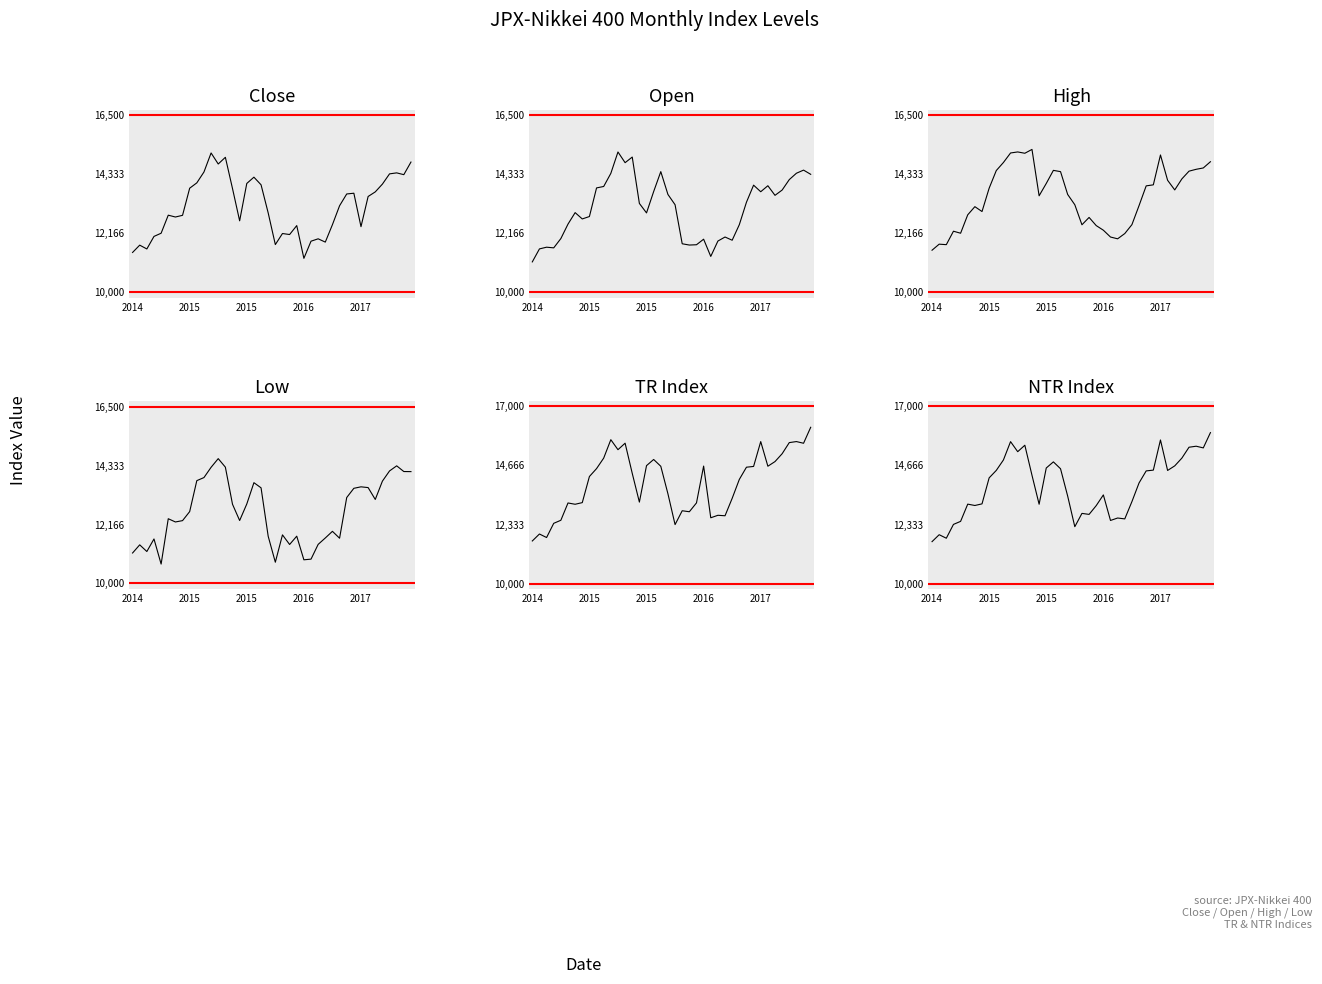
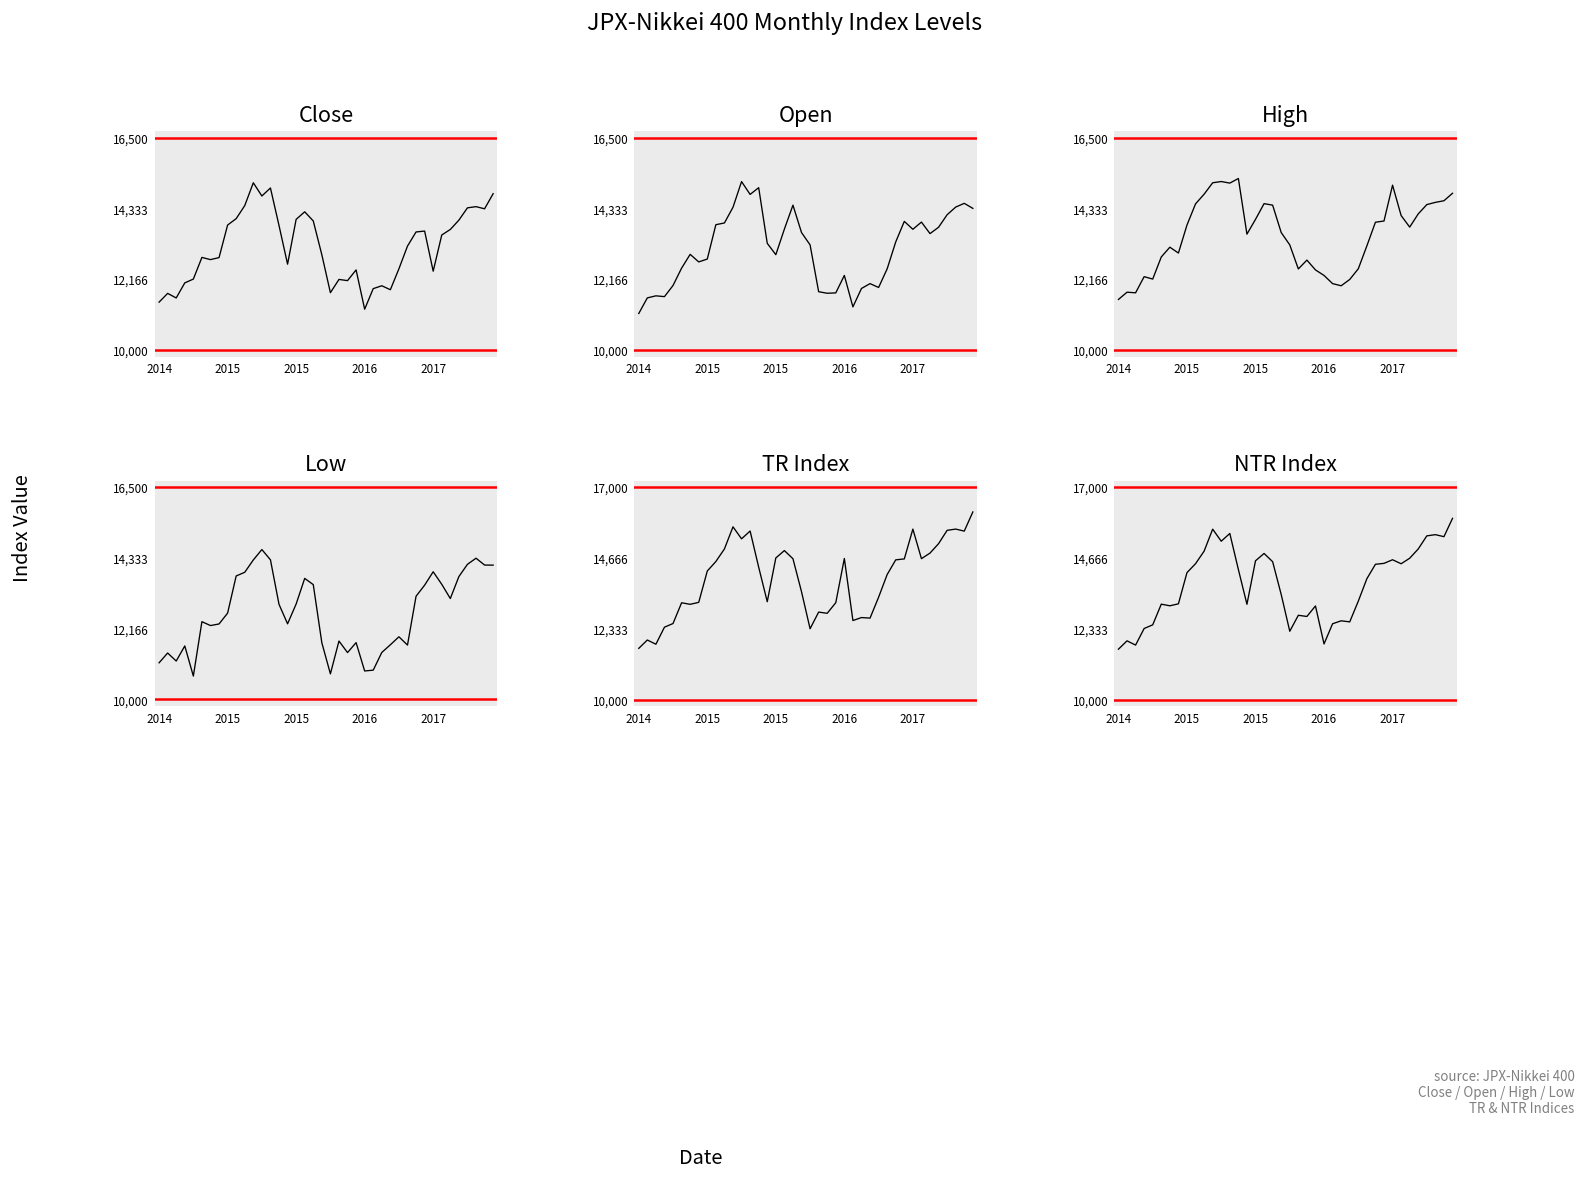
Open, 2016: 12,000 -> 12,300
Low, 2017: 13,600 -> 13,900
NTR Index, 2016: 13,500 -> 11,800
NTR Index, 2017: 15,700 -> 14,600
